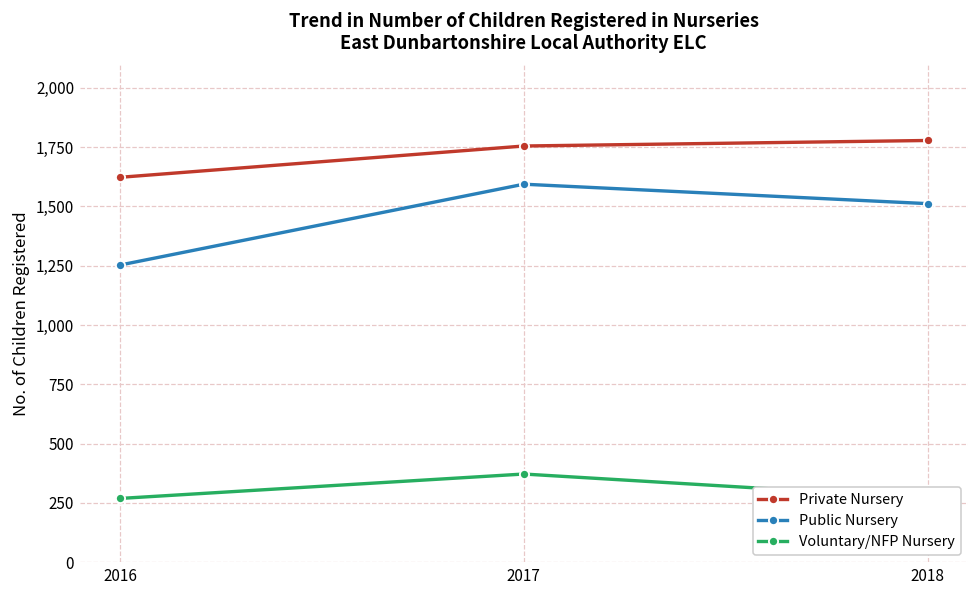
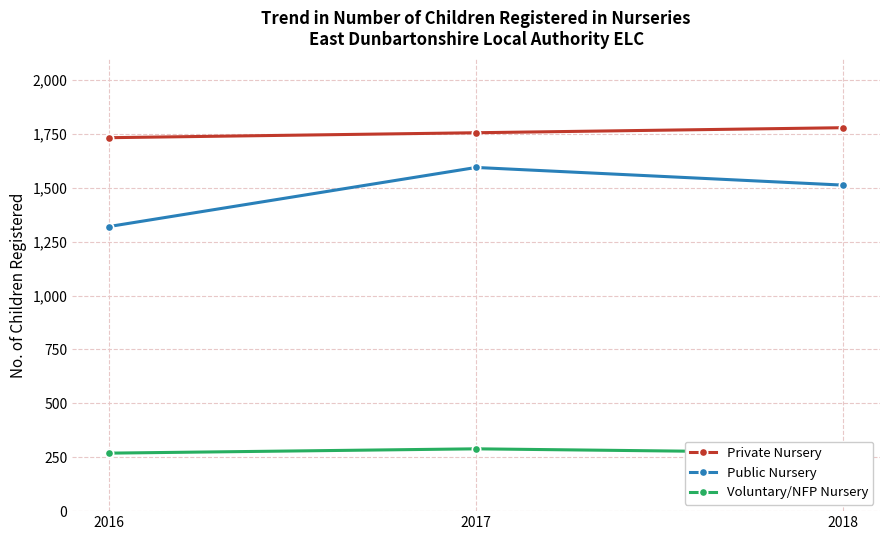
Private Nursery, 2016: 1,620 -> 1,730
Public Nursery, 2016: 1,250 -> 1,320
Voluntary/NFP Nursery, 2017: 370 -> 290
